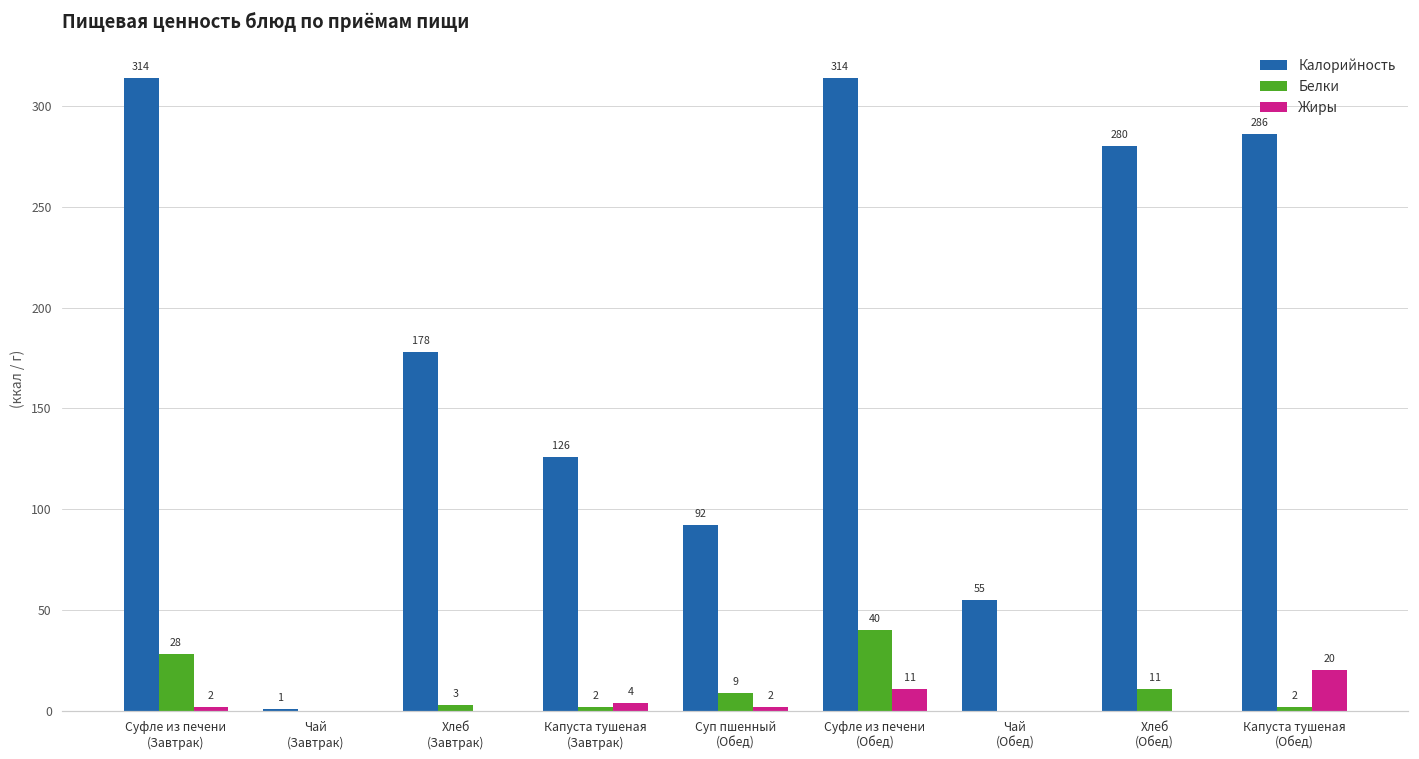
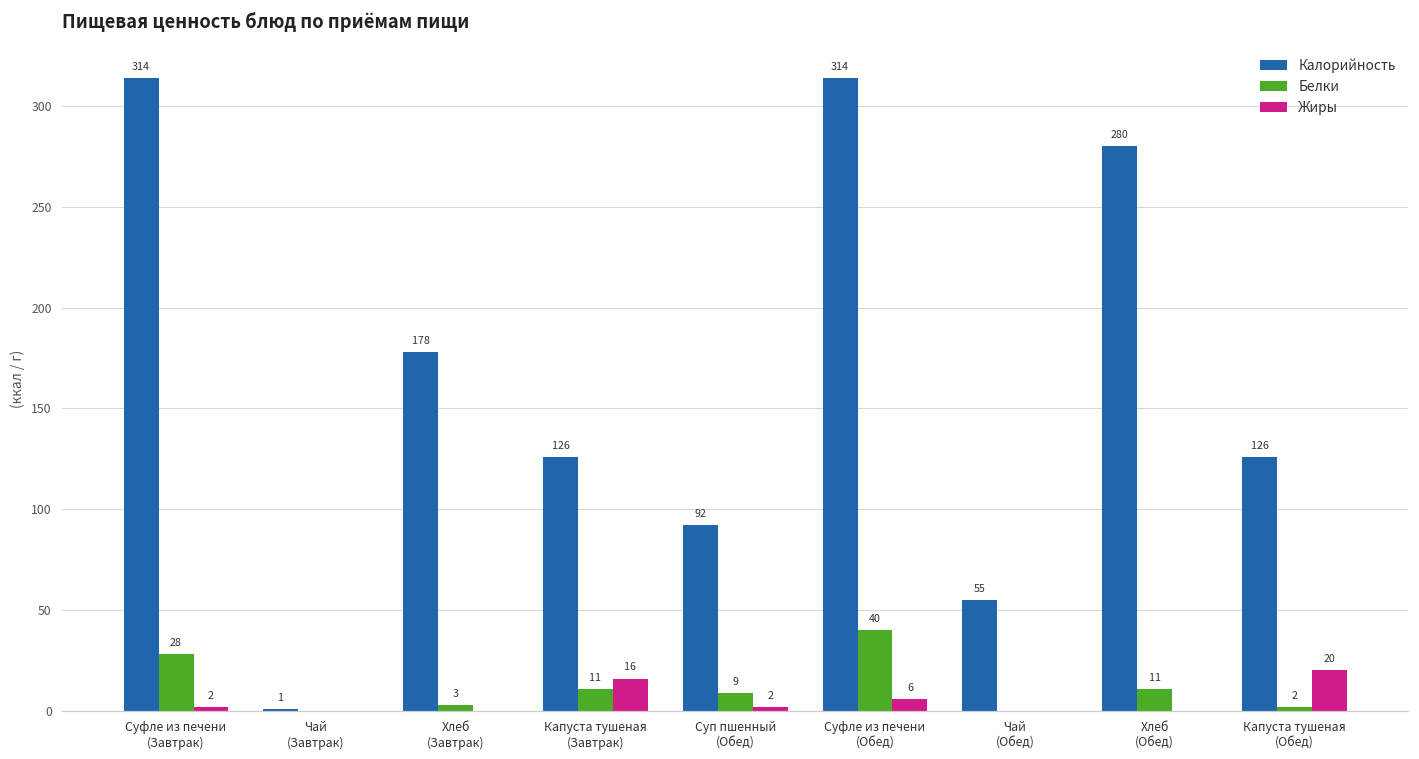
Белки, Капуста тушеная (Завтрак): 2 -> 11
Жиры, Капуста тушеная (Завтрак): 4 -> 16
Жиры, Суфле из печени (Обед): 11 -> 6
Калорийность, Капуста тушеная (Обед): 286 -> 126
